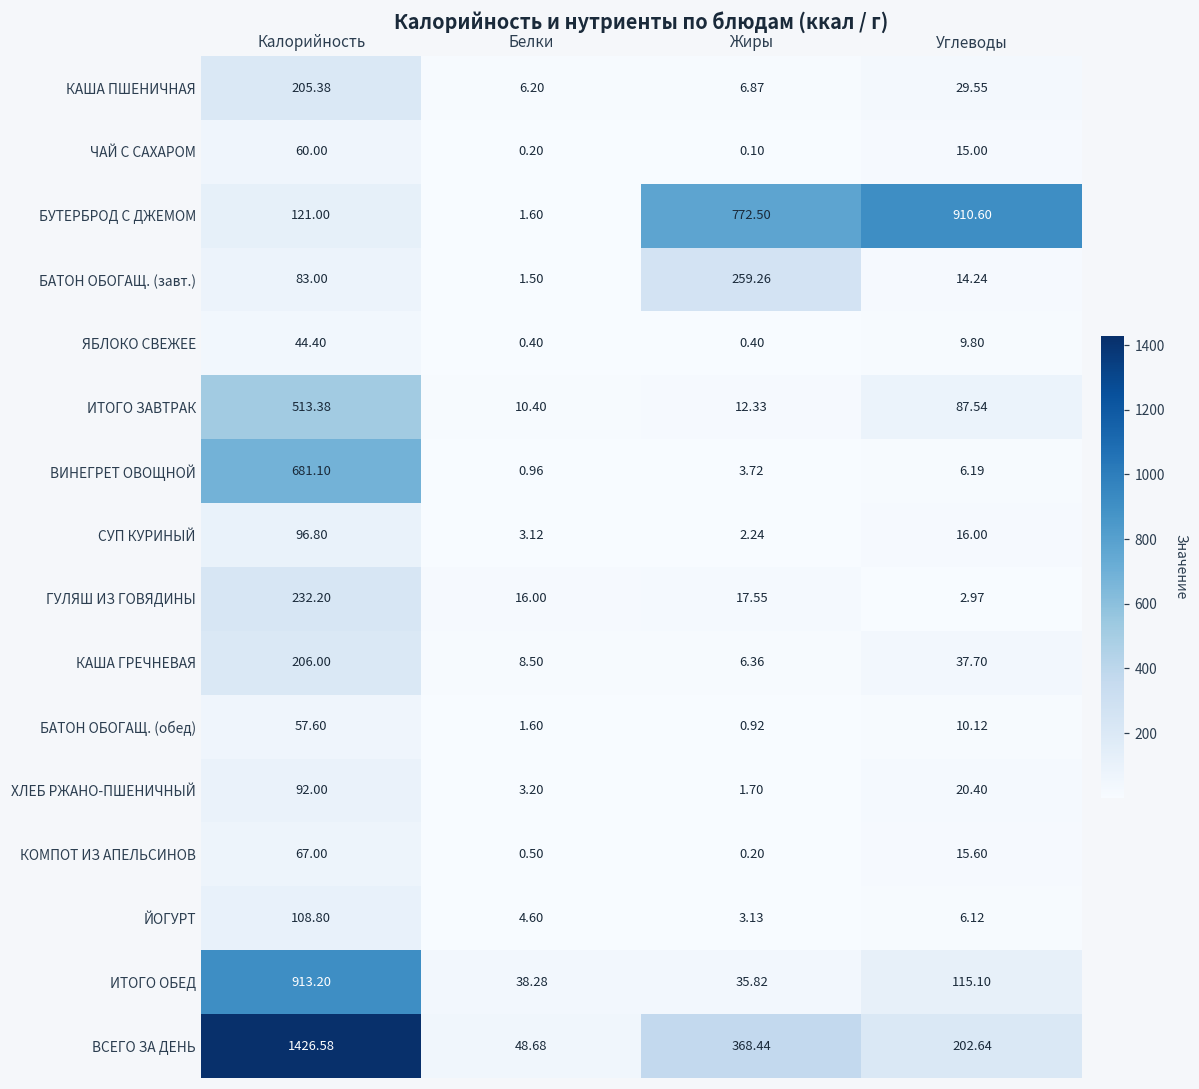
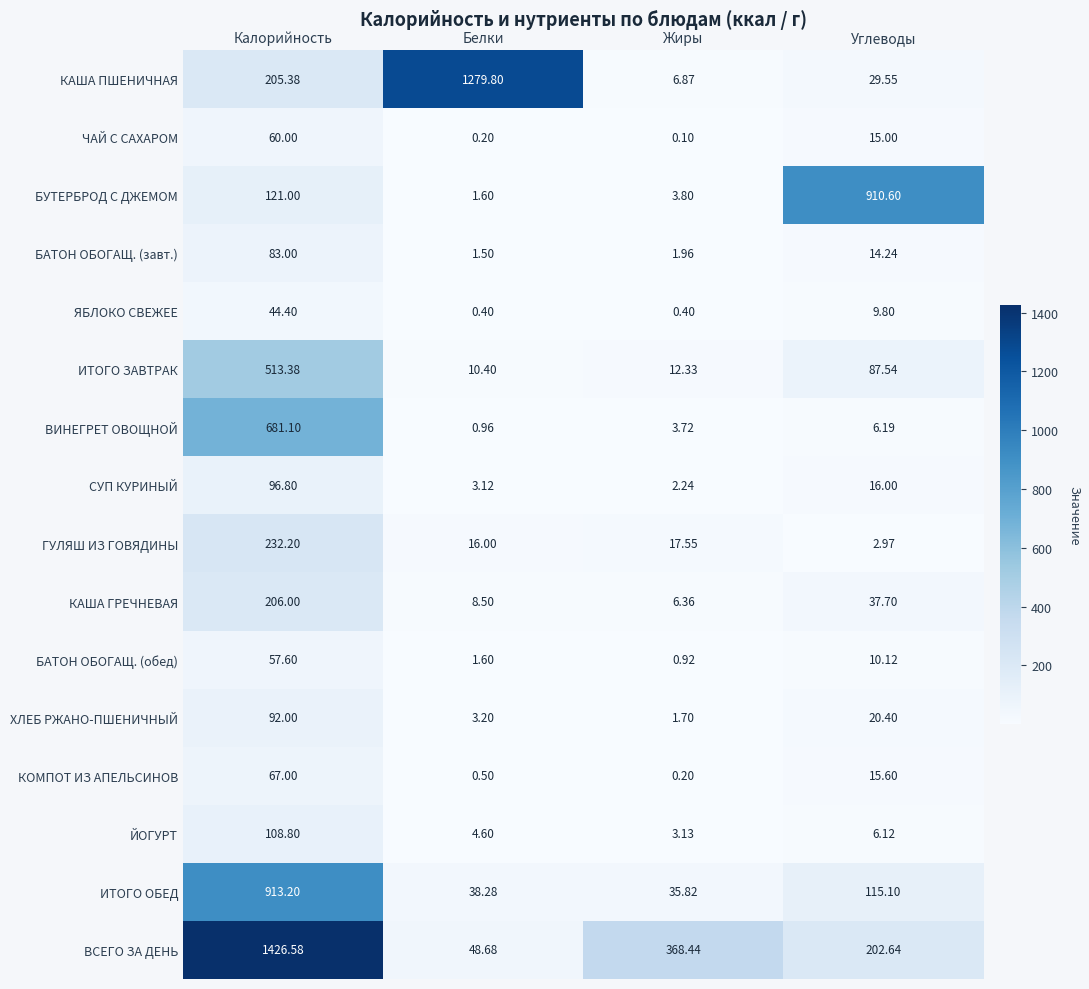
КАША ПШЕНИЧНАЯ, Белки: 6.20 -> 1279.80
БУТЕРБРОД С ДЖЕМОМ, Жиры: 772.50 -> 3.80
БАТОН ОБОГАЩ. (завт.), Жиры: 259.26 -> 1.96
